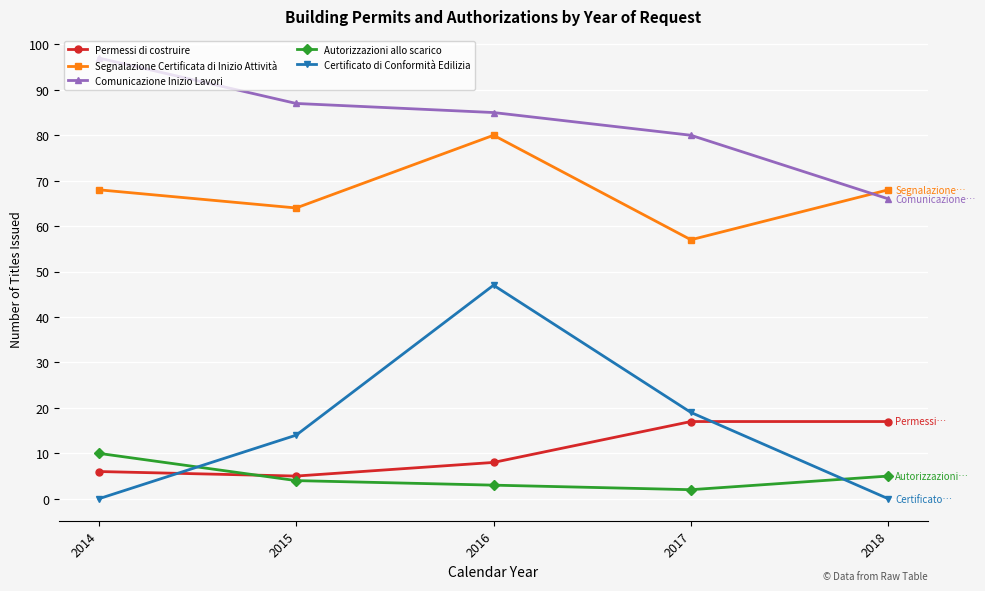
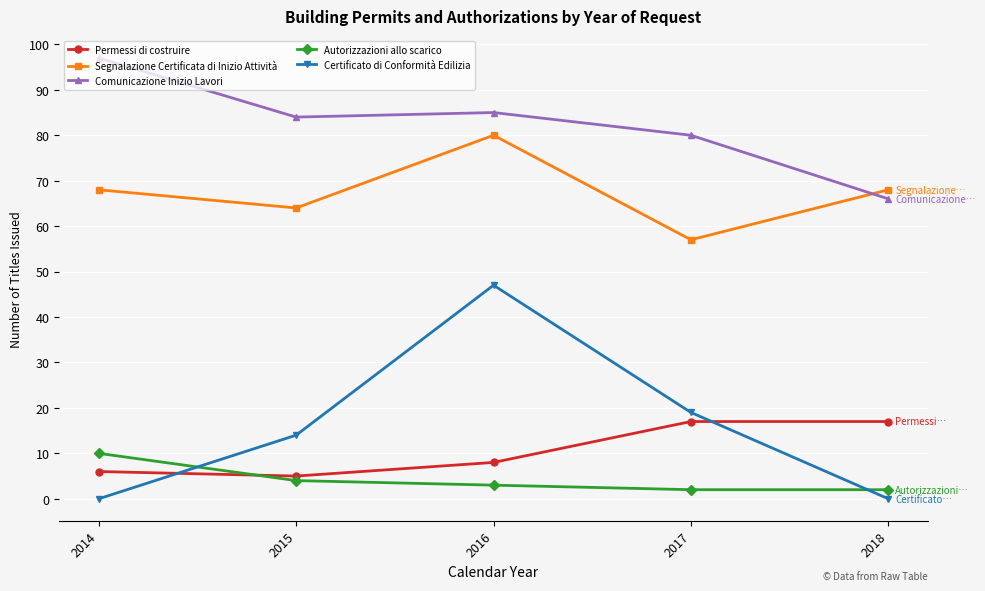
Comunicazione Inizio Lavori, 2015: 87 -> 84
Autorizzazioni allo scarico, 2018: 5 -> 2
